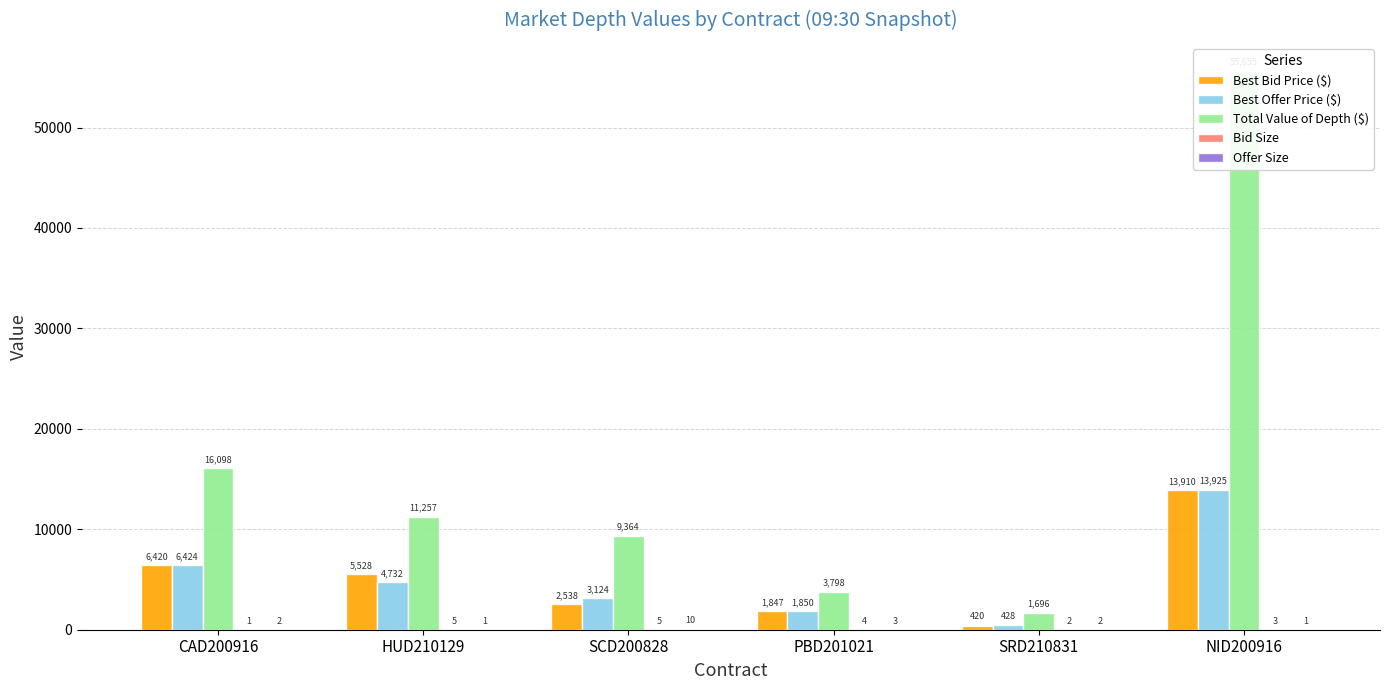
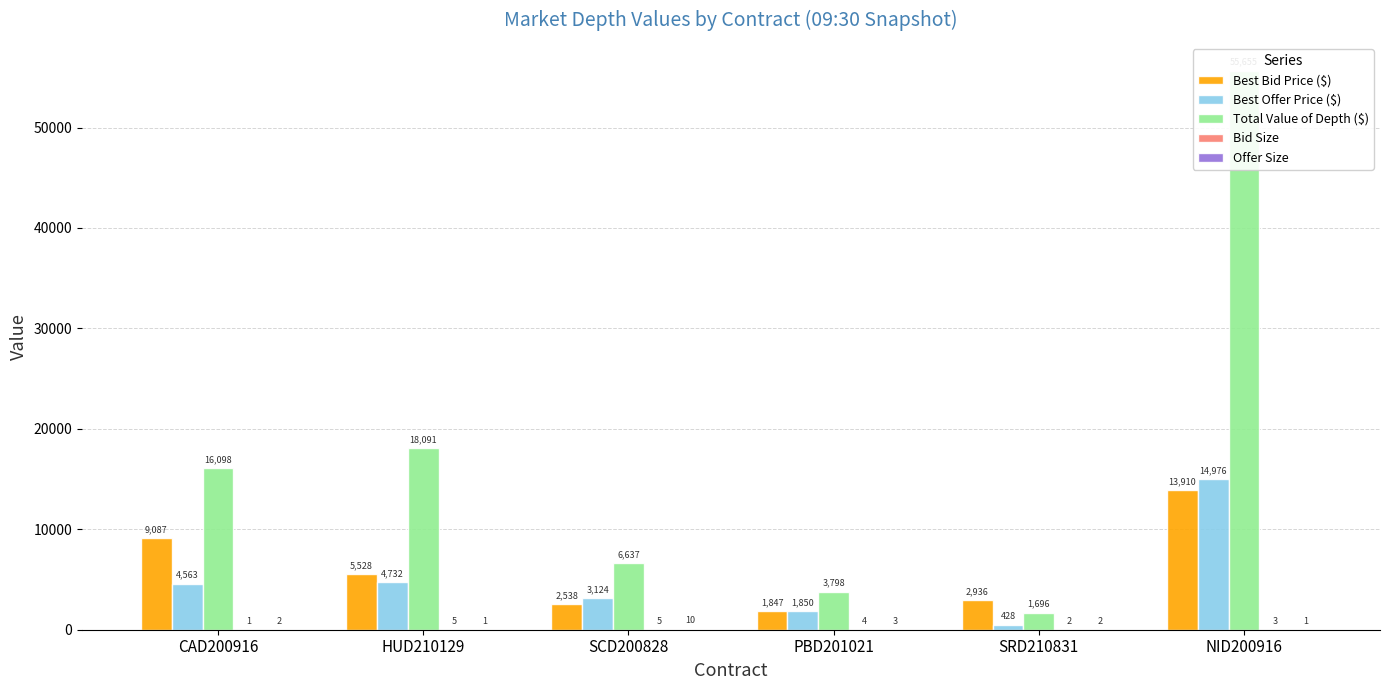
Best Bid Price ($), CAD200916: 6,420 -> 9,087
Best Offer Price ($), CAD200916: 6,424 -> 4,563
Total Value of Depth ($), HUD210129: 11,257 -> 18,091
Total Value of Depth ($), SCD200828: 9,364 -> 6,637
Best Bid Price ($), SRD210831: 420 -> 2,936
Best Offer Price ($), NID200916: 13,925 -> 14,976
